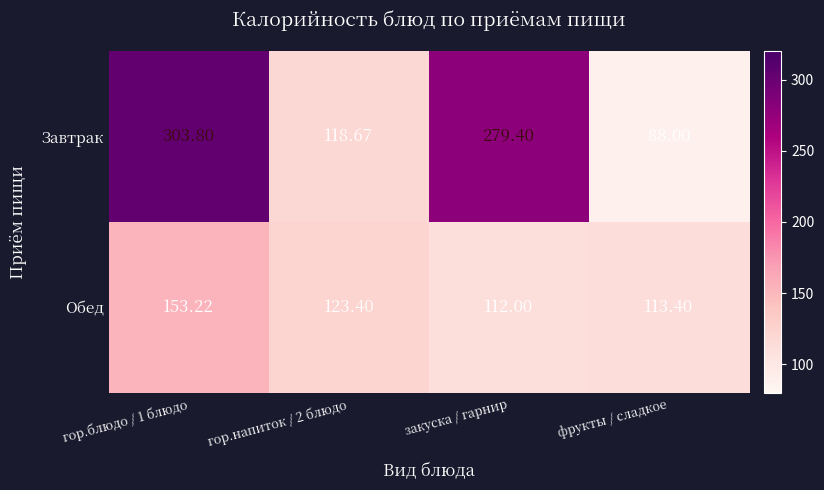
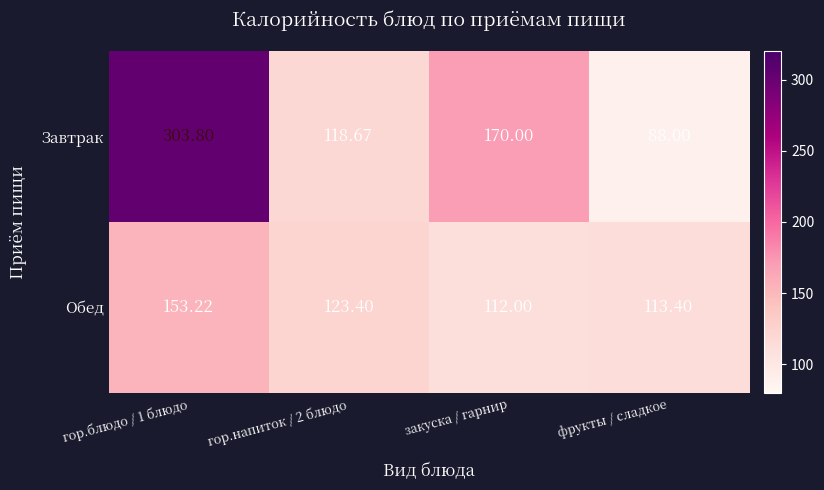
Завтрак, закуска / гарнир: 279.40 -> 170.00
